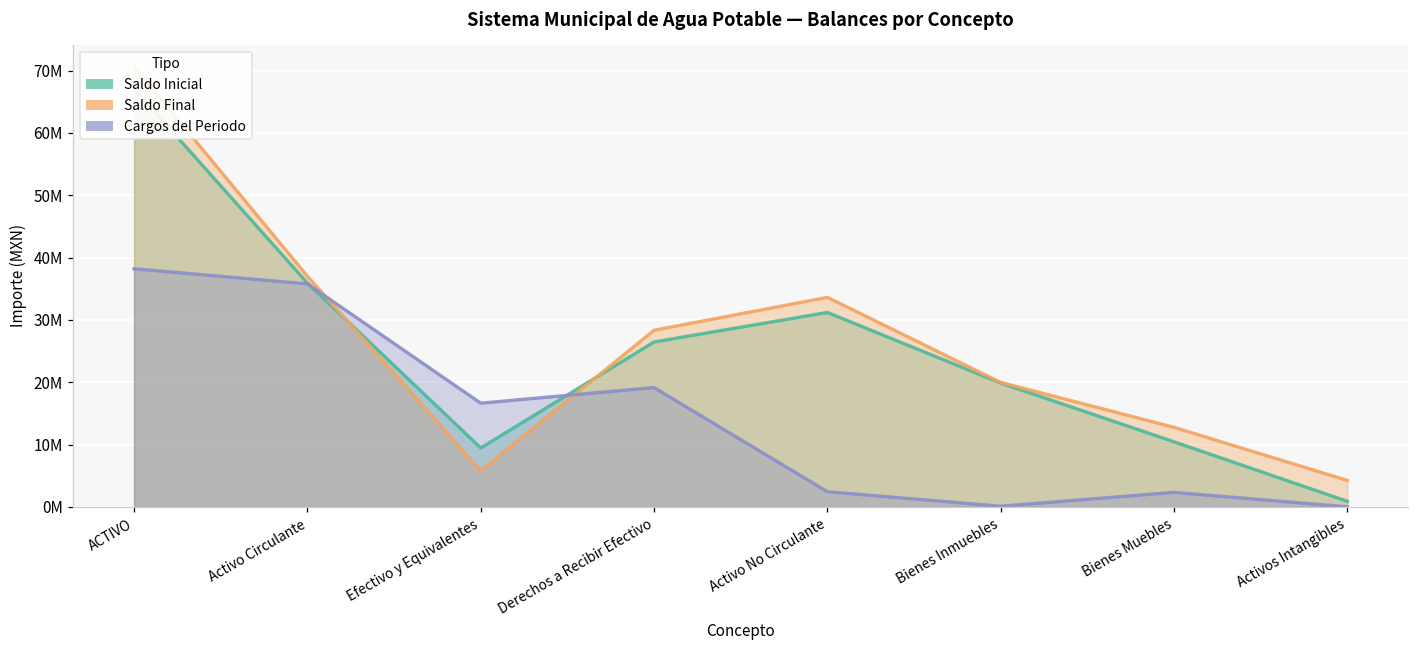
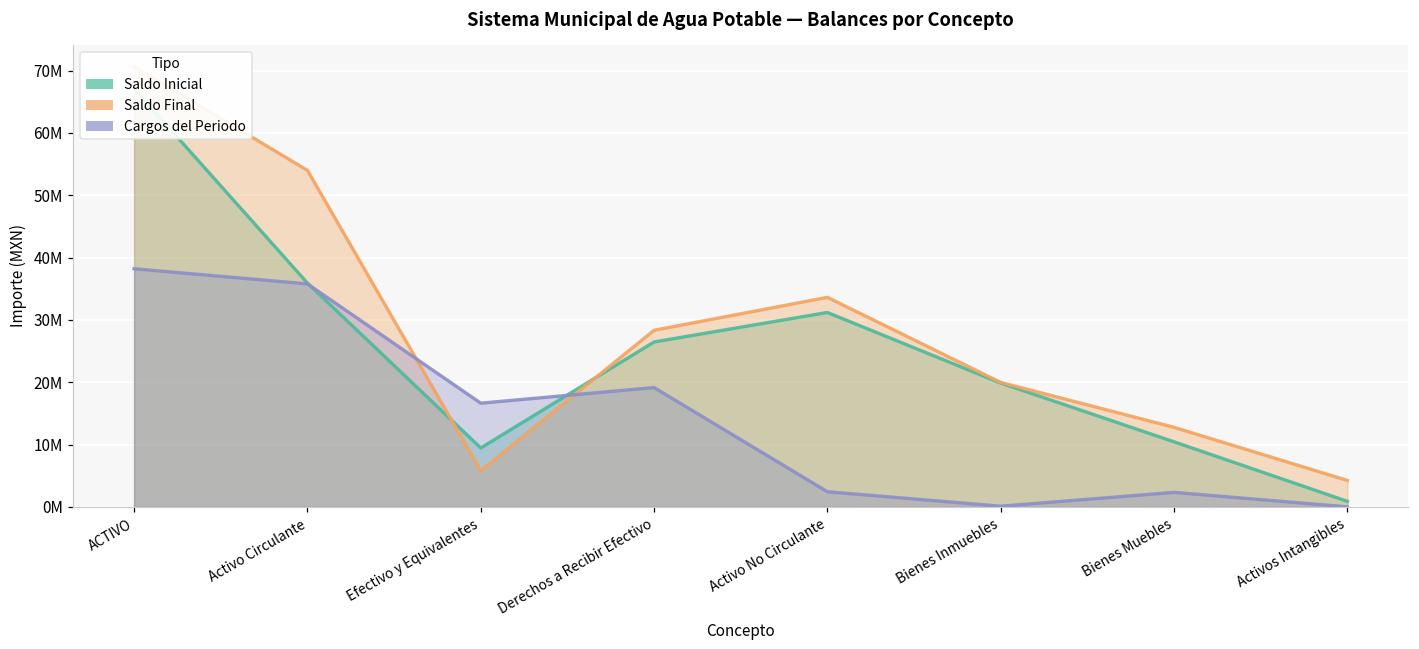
Saldo Final, Activo Circulante: 37000000 -> 54000000
